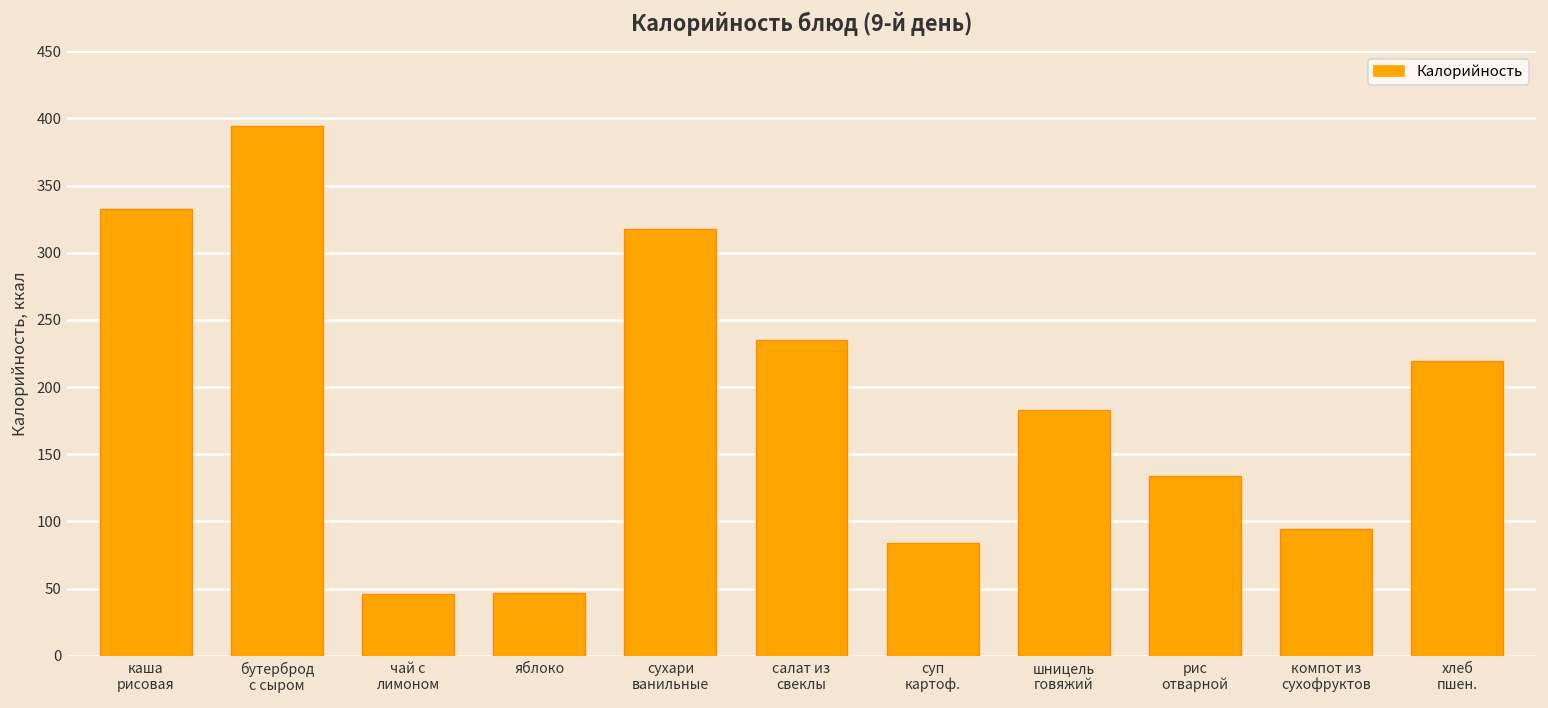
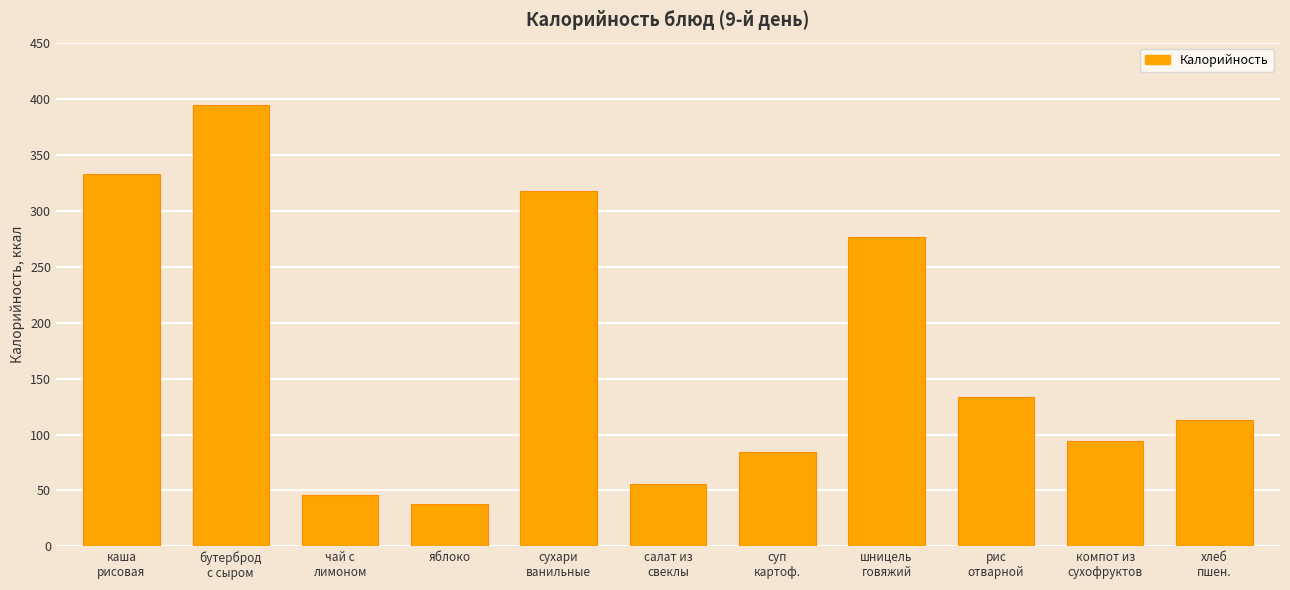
яблоко: 47 -> 38
салат из свеклы: 235 -> 56
шницель говяжий: 183 -> 276
хлеб пшен.: 220 -> 113
